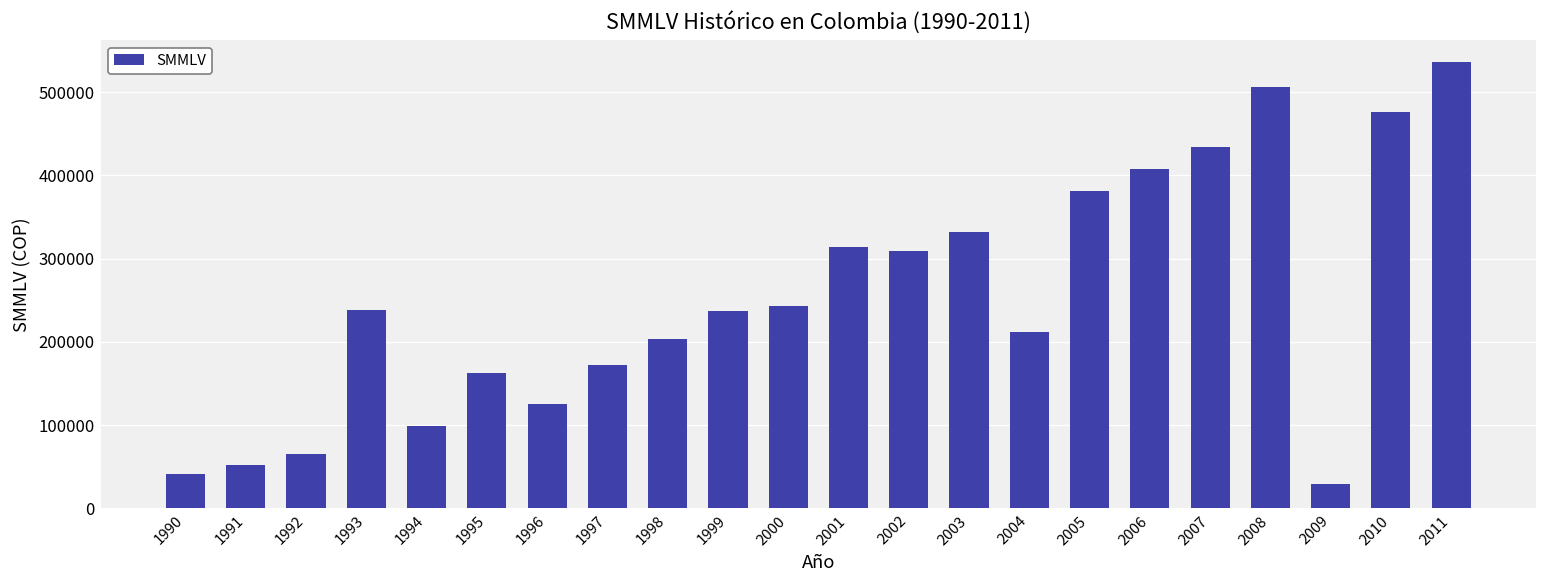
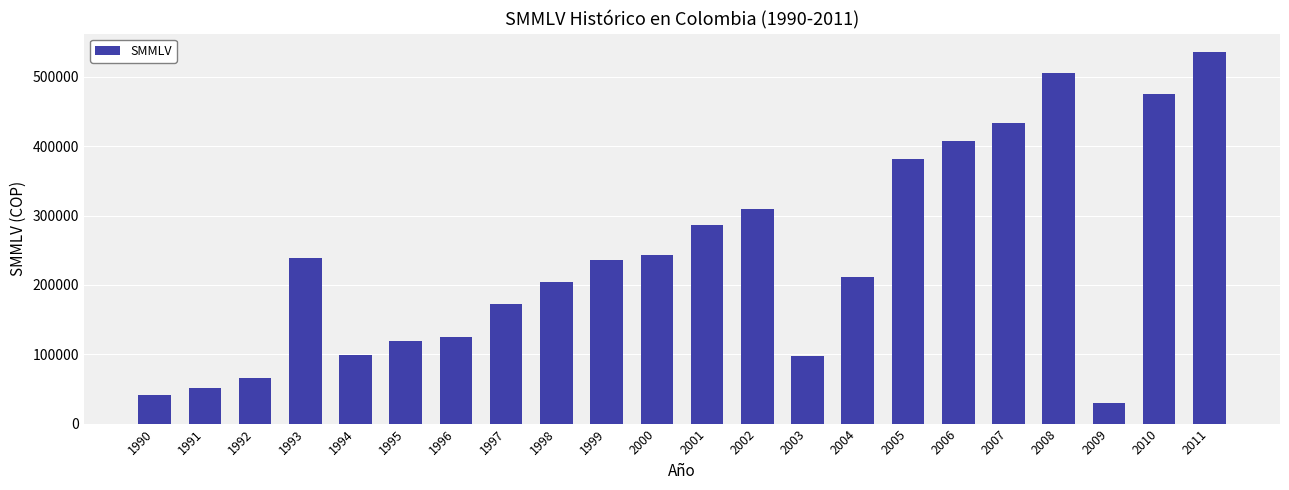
1995: 160000 -> 120000
2001: 310000 -> 290000
2003: 330000 -> 100000
